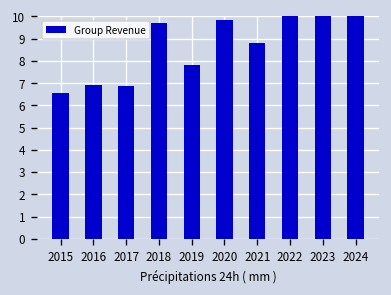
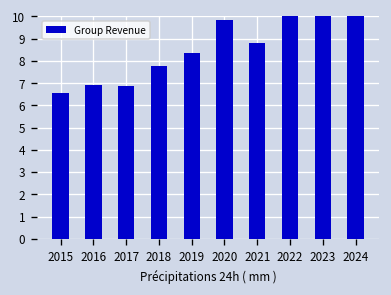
2018: 9.7 -> 7.8
2019: 7.8 -> 8.4
